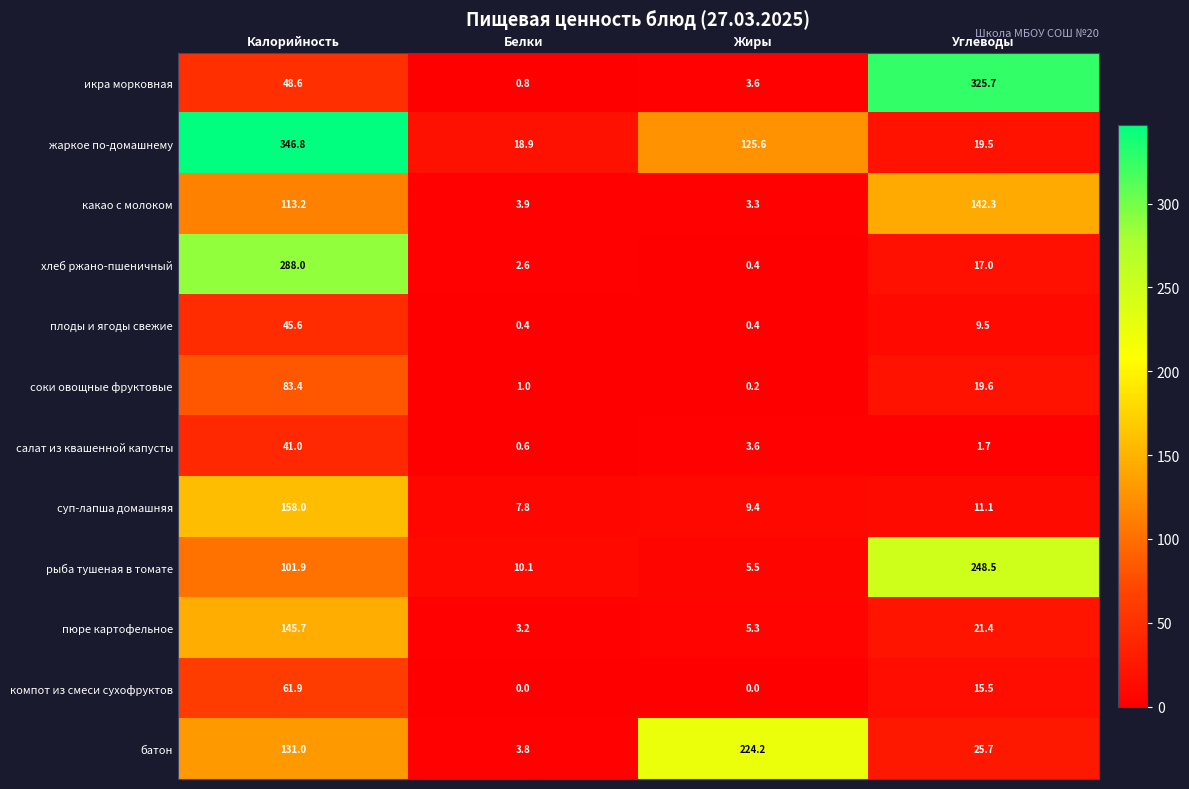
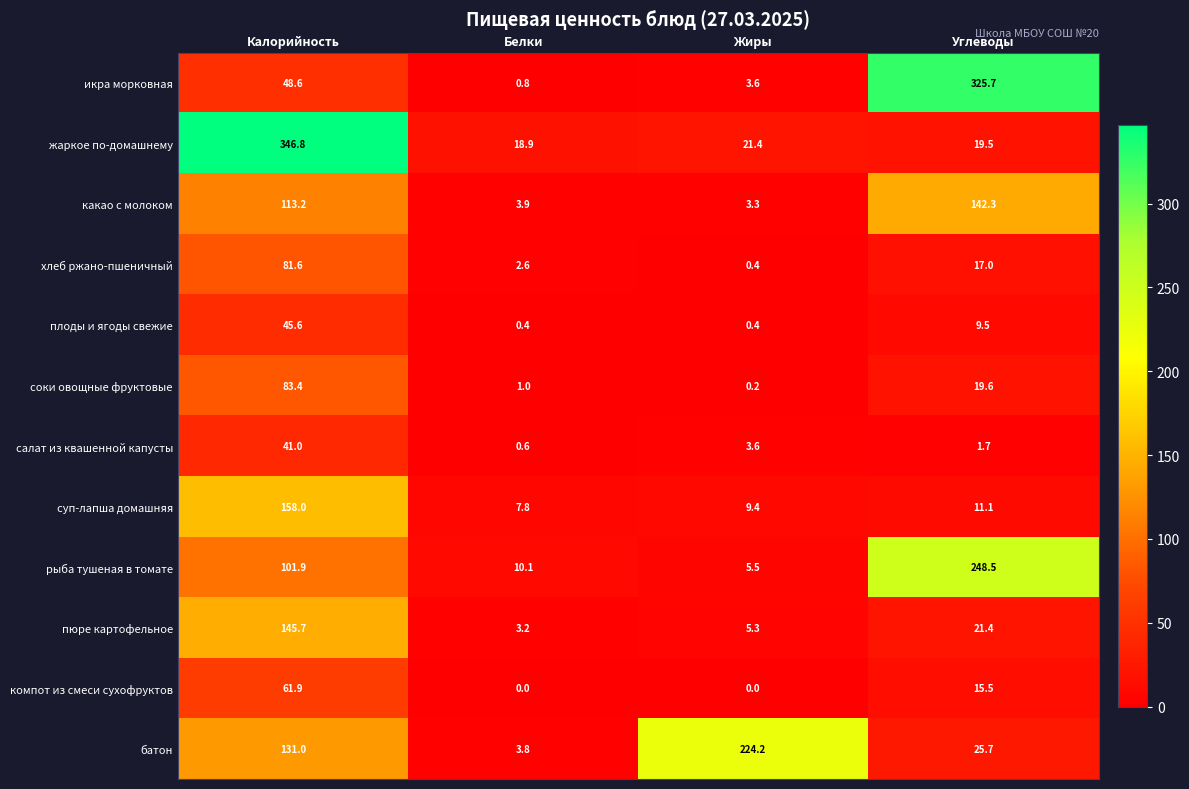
жаркое по-домашнему, Жиры: 125.6 -> 21.4
хлеб ржано-пшеничный, Калорийность: 288.0 -> 81.6
